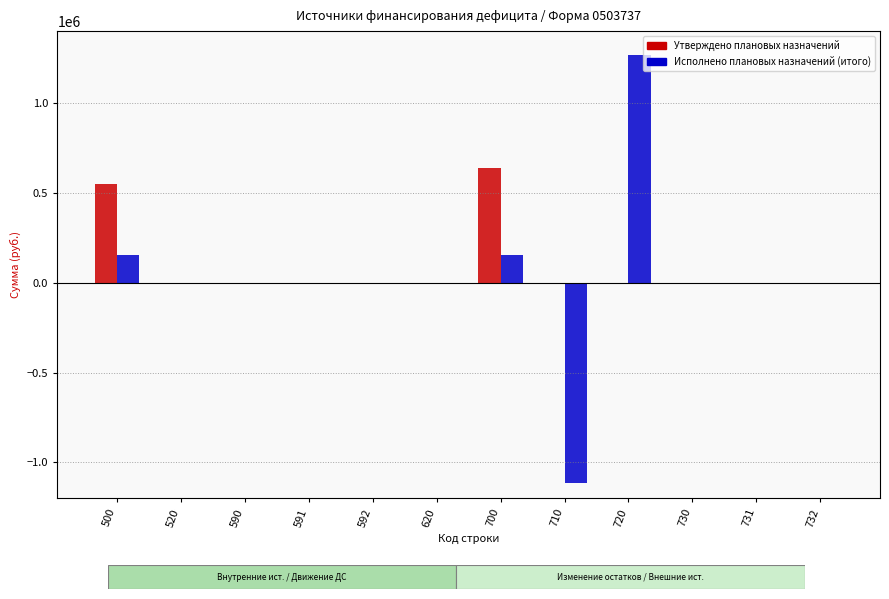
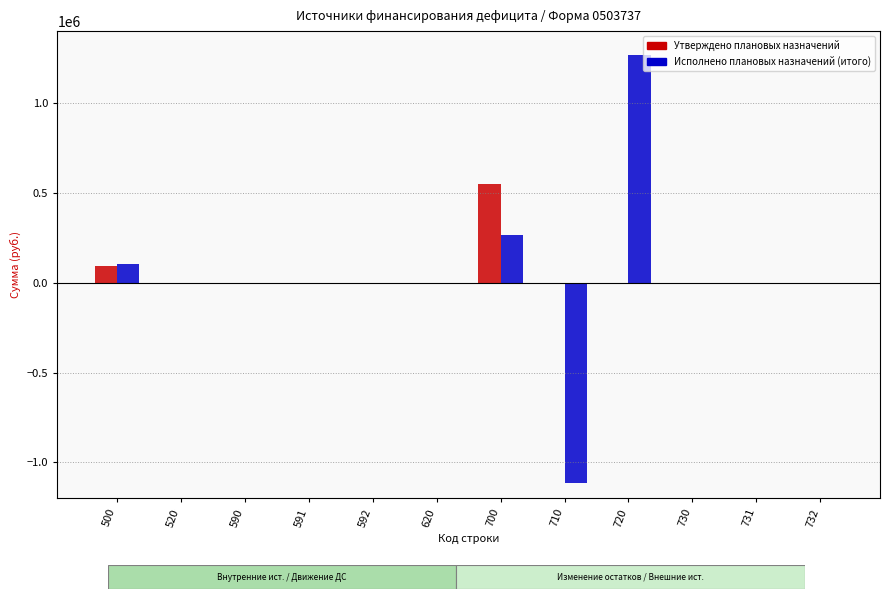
Утверждено плановых назначений, 500: 550000 -> 90000
Исполнено плановых назначений (итого), 500: 150000 -> 100000
Утверждено плановых назначений, 700: 640000 -> 550000
Исполнено плановых назначений (итого), 700: 150000 -> 270000
